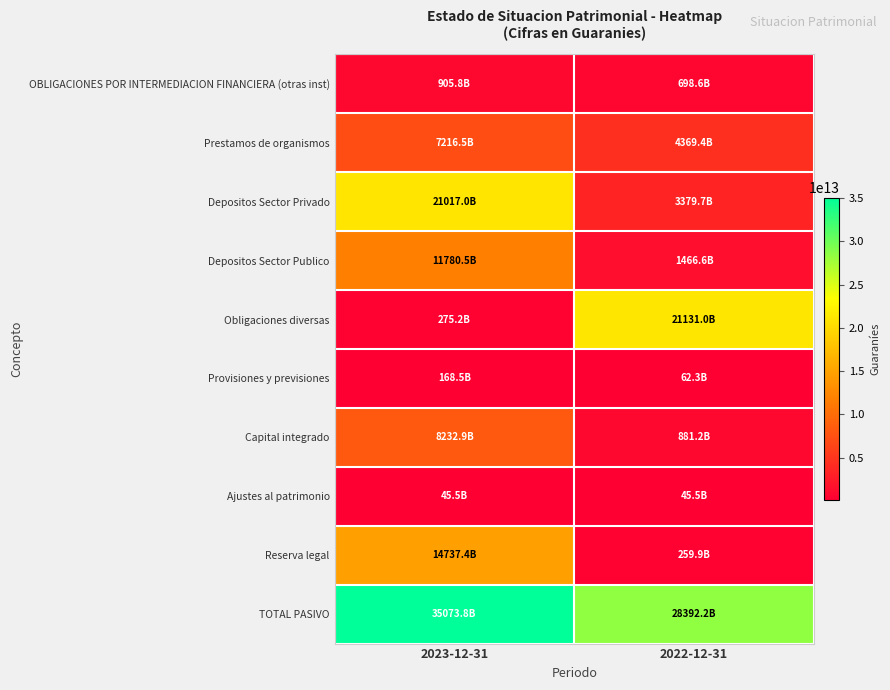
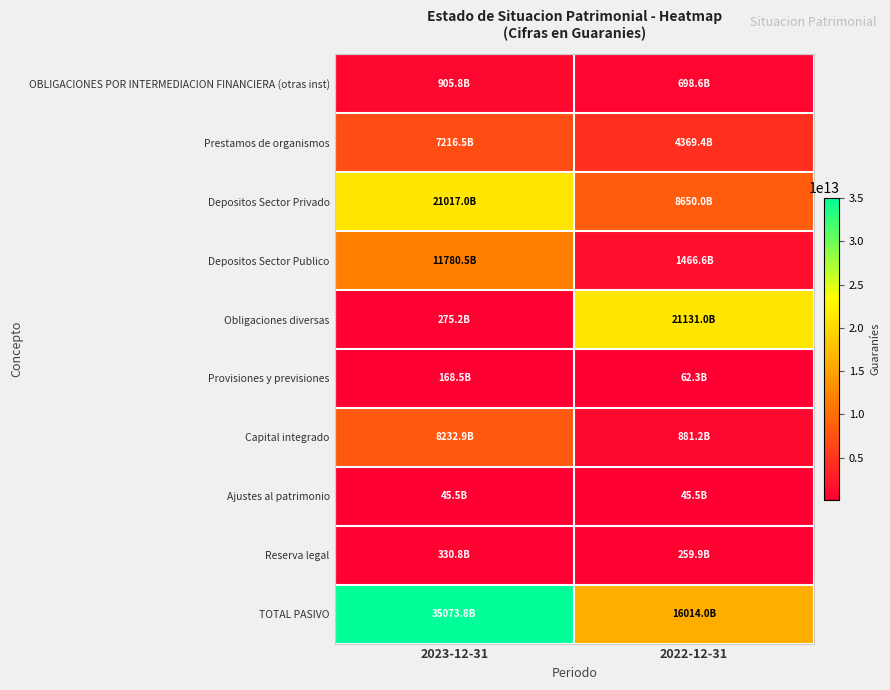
Depositos Sector Privado, 2022-12-31: 3379.7B -> 8650.0B
Reserva legal, 2023-12-31: 14737.4B -> 330.8B
TOTAL PASIVO, 2022-12-31: 28392.2B -> 16014.0B
